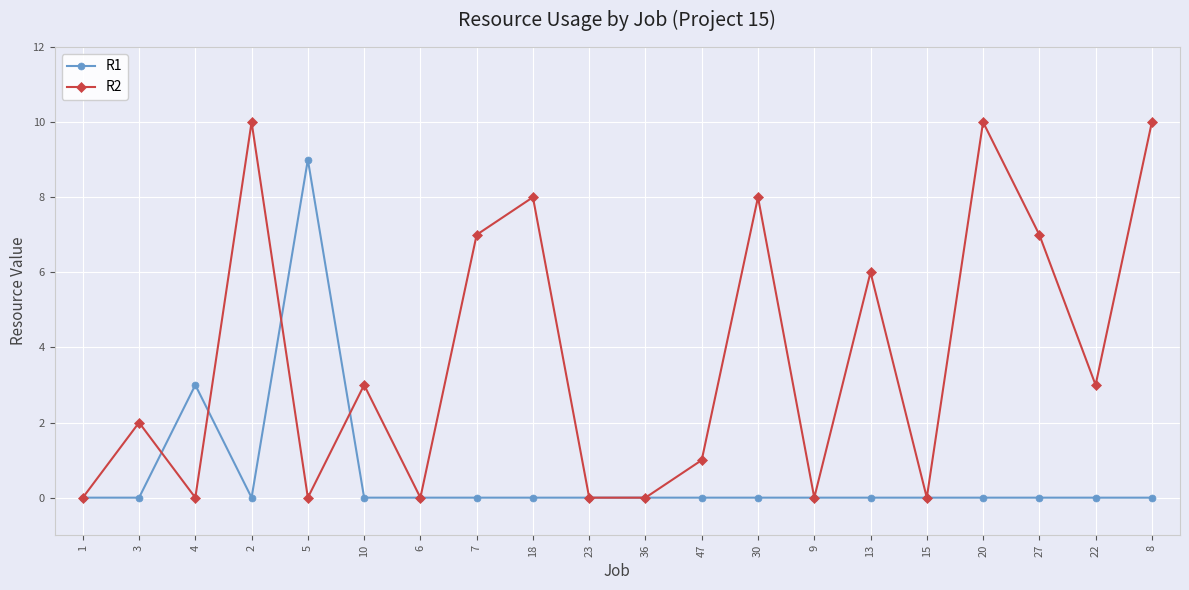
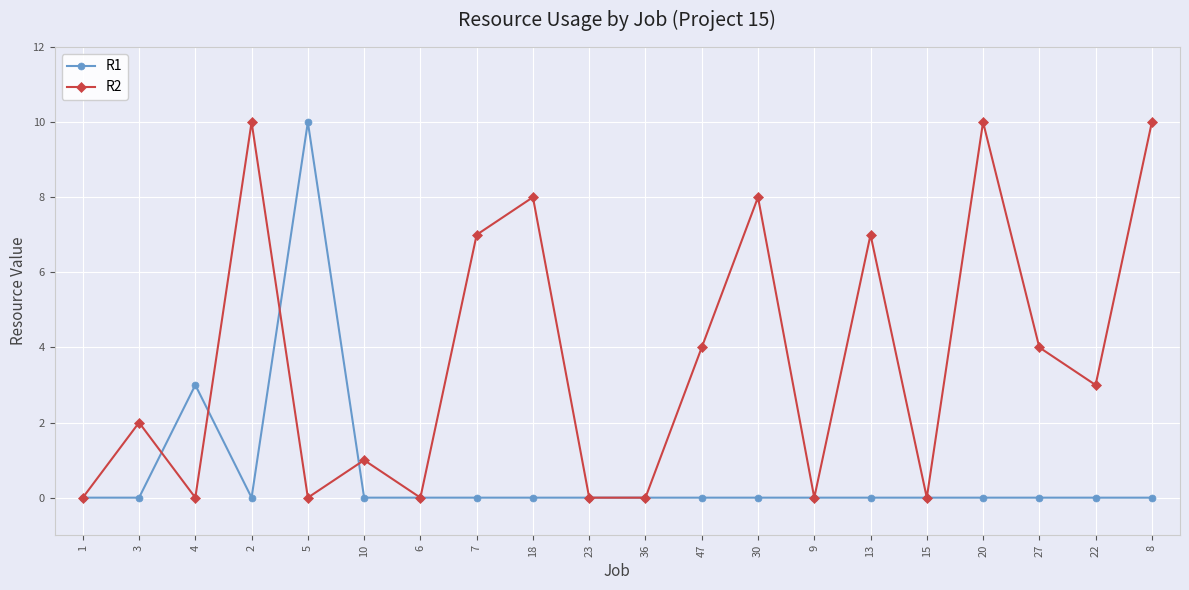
R1, 5: 9 -> 10
R2, 10: 3 -> 1
R2, 47: 1 -> 4
R2, 13: 6 -> 7
R2, 27: 7 -> 4
